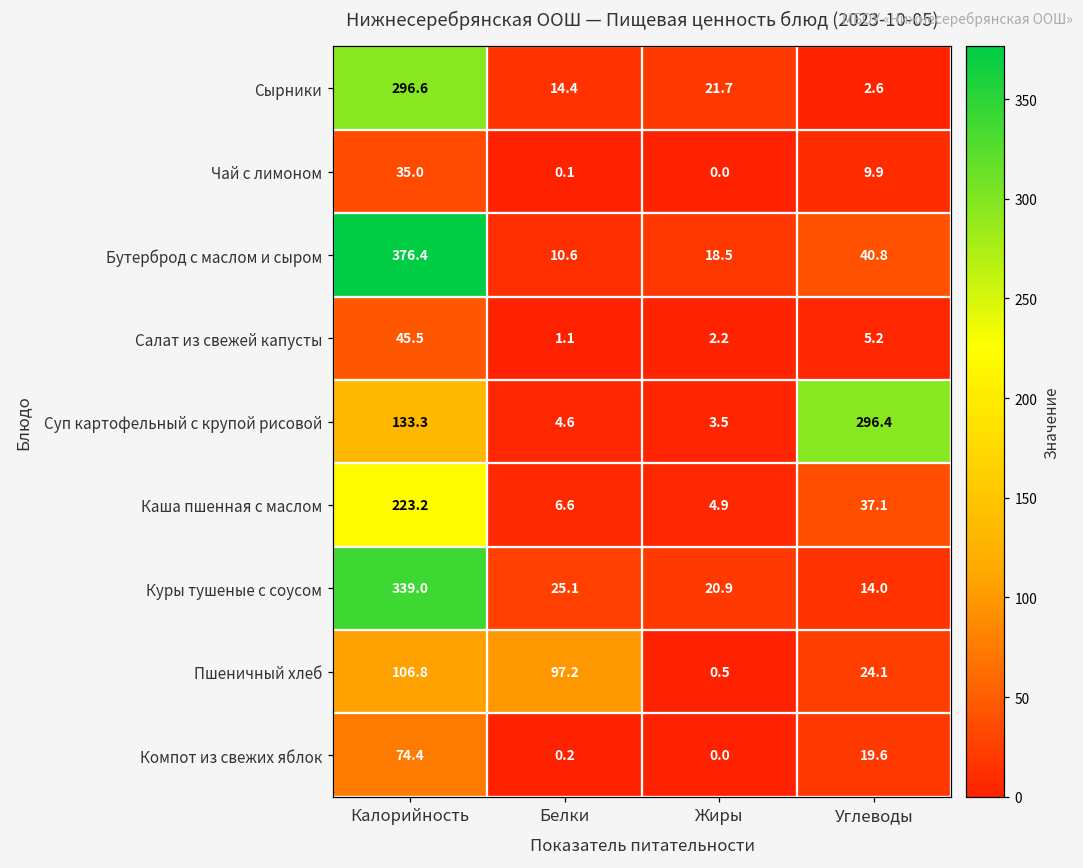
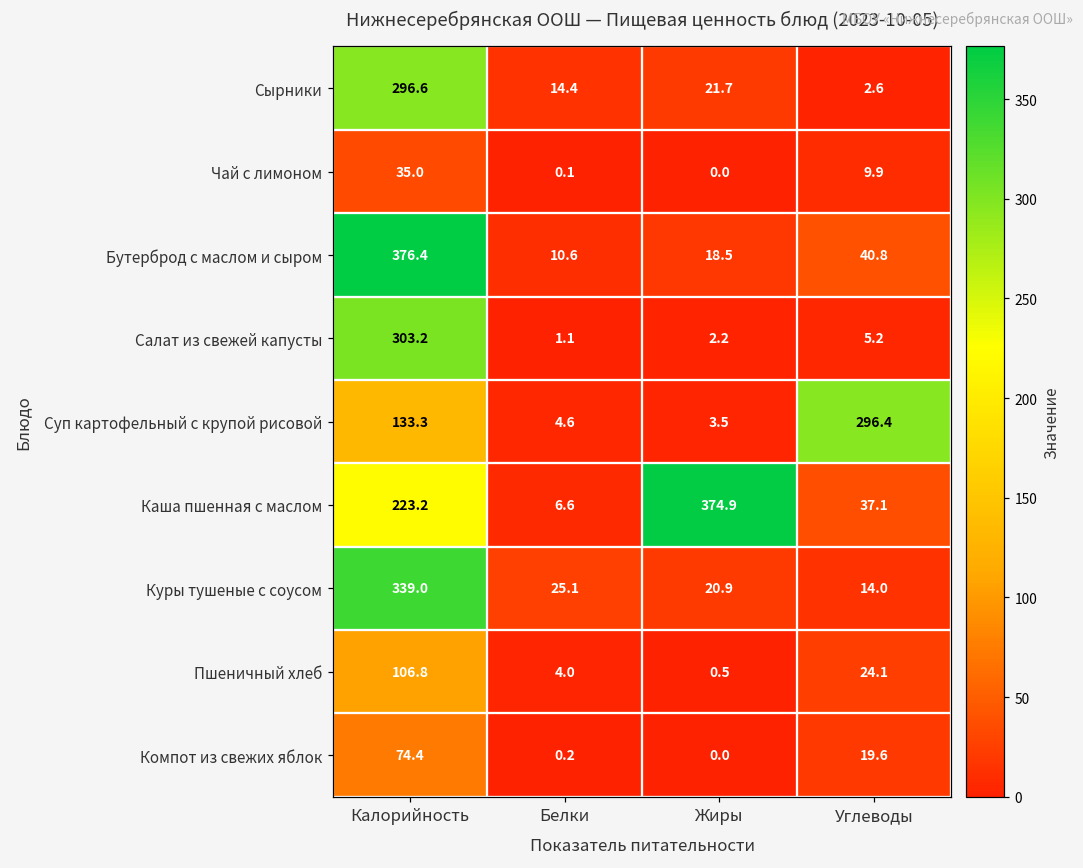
Салат из свежей капусты, Калорийность: 45.5 -> 303.2
Каша пшенная с маслом, Жиры: 4.9 -> 374.9
Пшеничный хлеб, Белки: 97.2 -> 4.0
